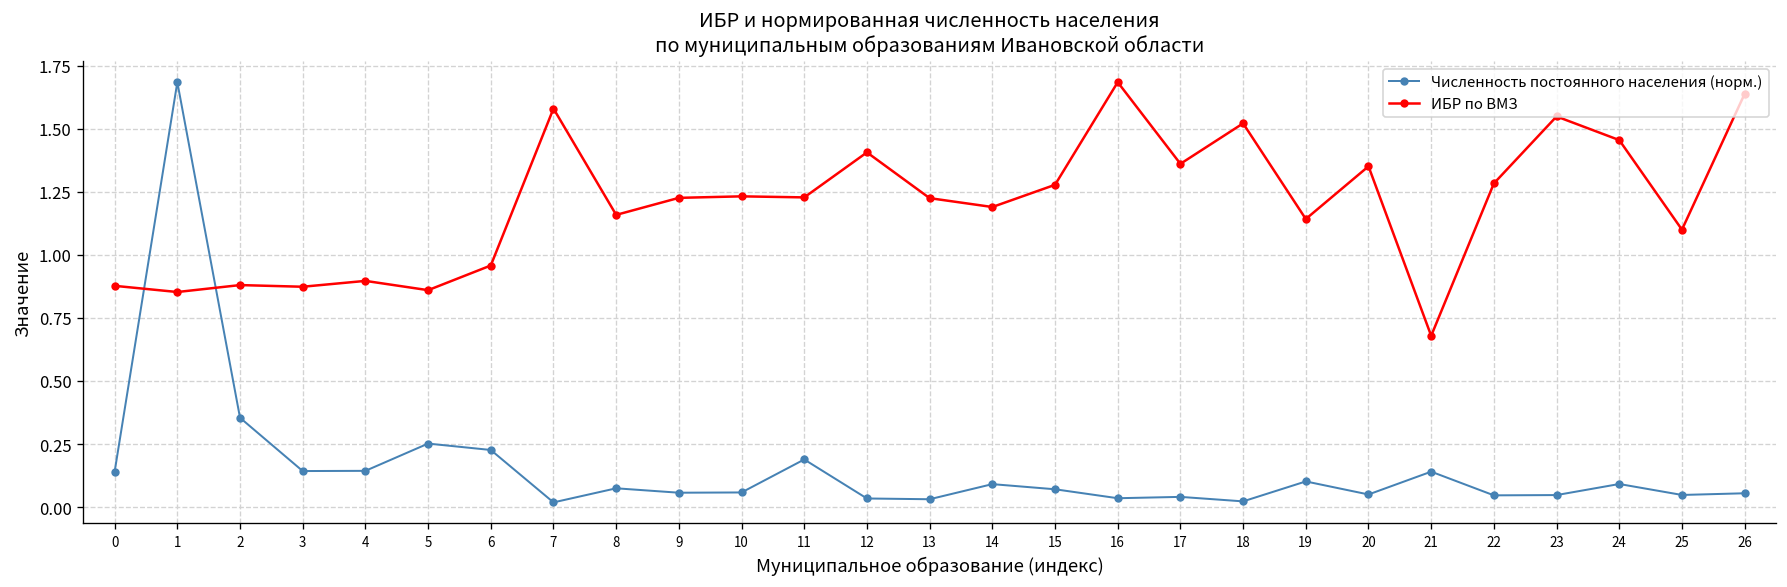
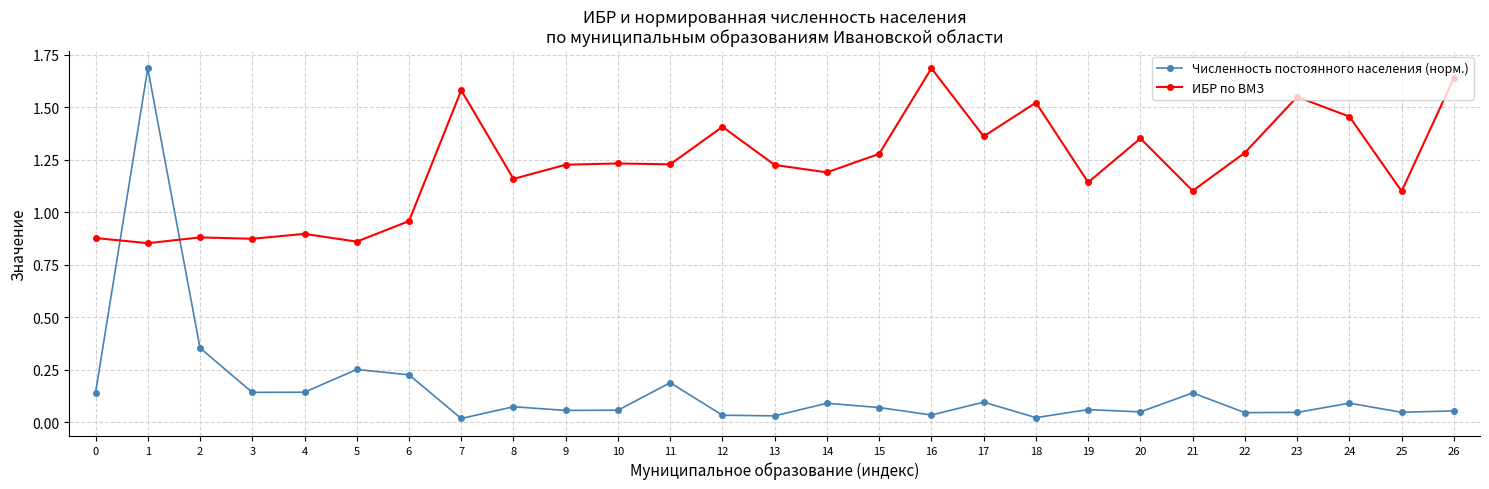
Численность постоянного населения (норм.), 17: 0.04 -> 0.10
Численность постоянного населения (норм.), 19: 0.10 -> 0.06
ИБР по ВМЗ, 21: 0.68 -> 1.10
